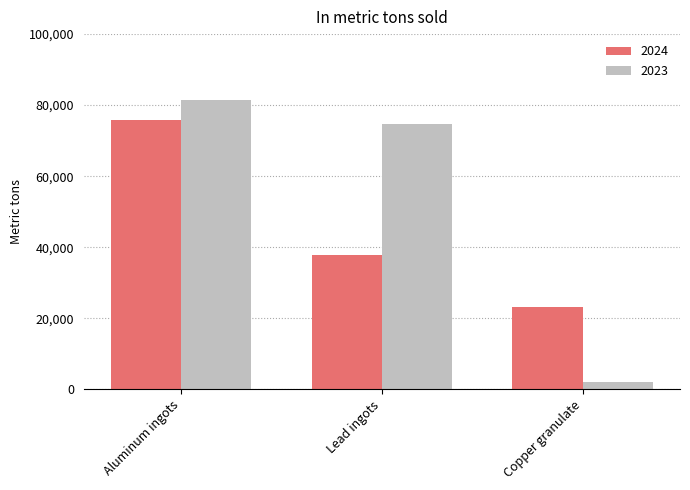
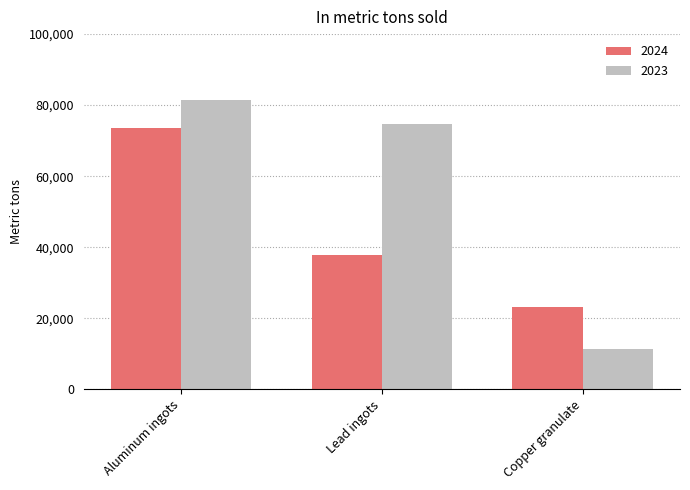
2024, Aluminum ingots: 76,000 -> 73,000
2023, Copper granulate: 2,000 -> 11,000
